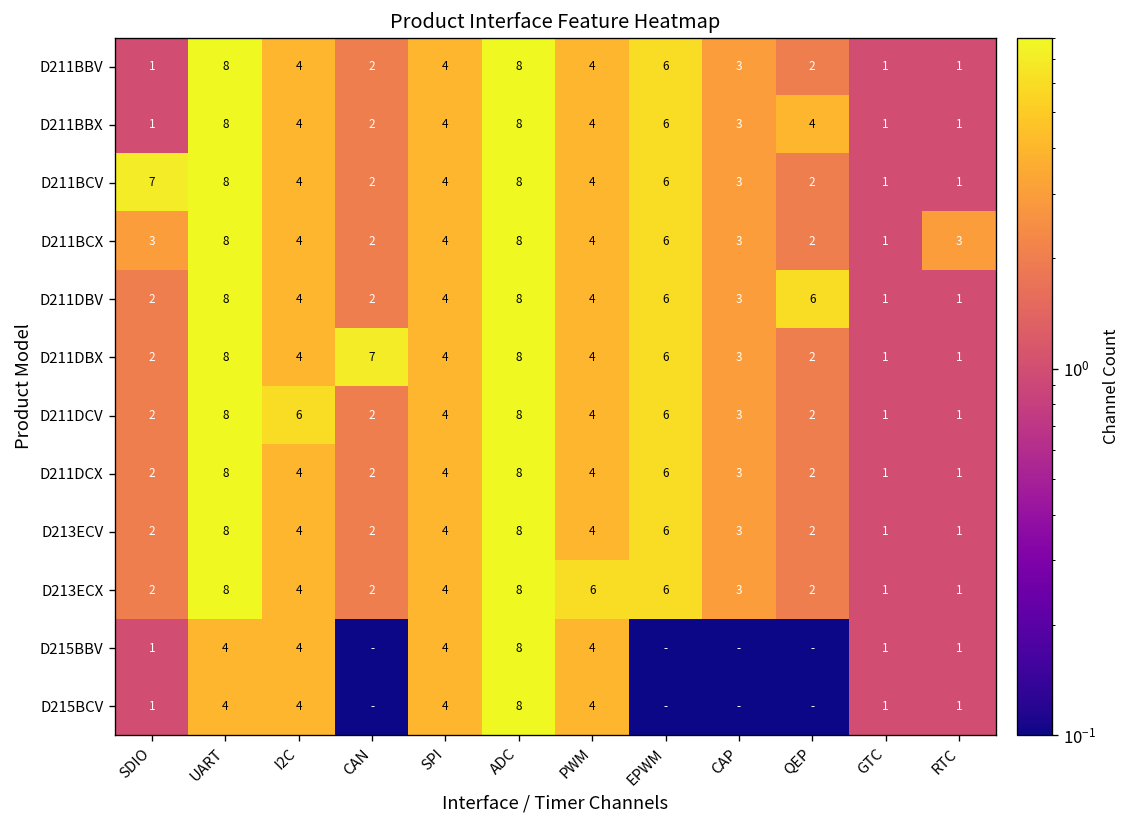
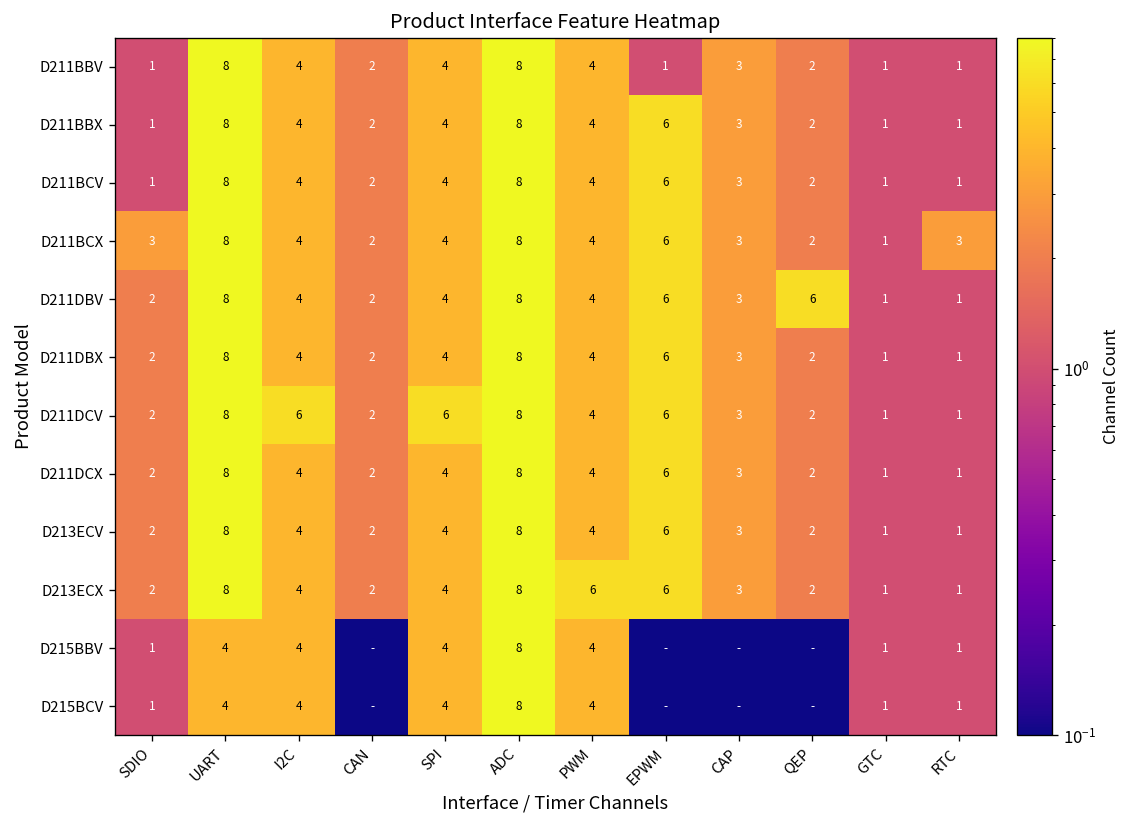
D211BBV, EPWM: 6 -> 1
D211BBX, QEP: 4 -> 2
D211BCV, SDIO: 7 -> 1
D211DBX, CAN: 7 -> 2
D211DCV, SPI: 4 -> 6
